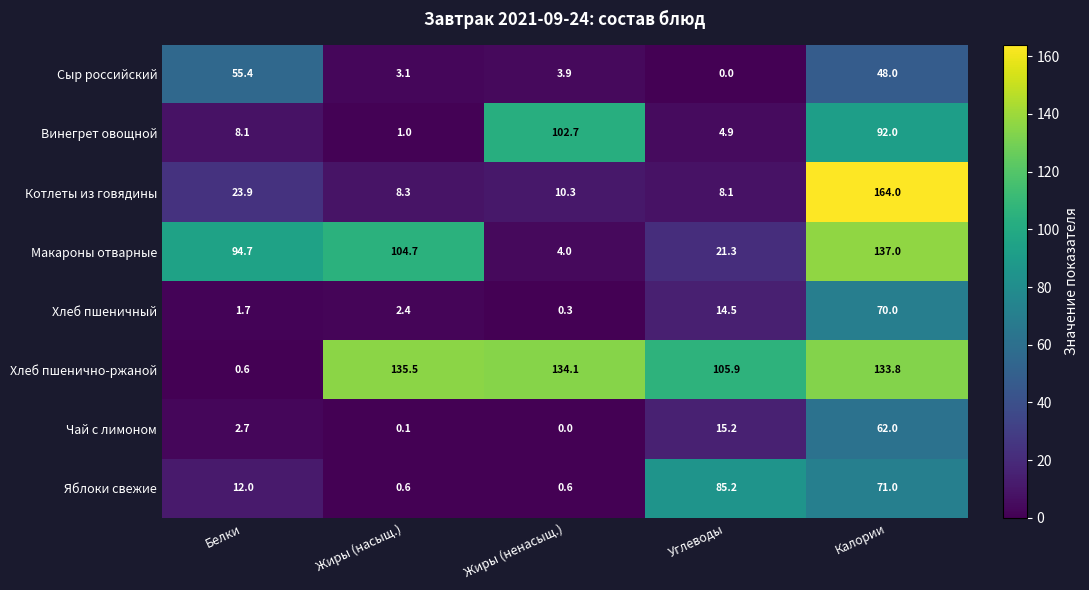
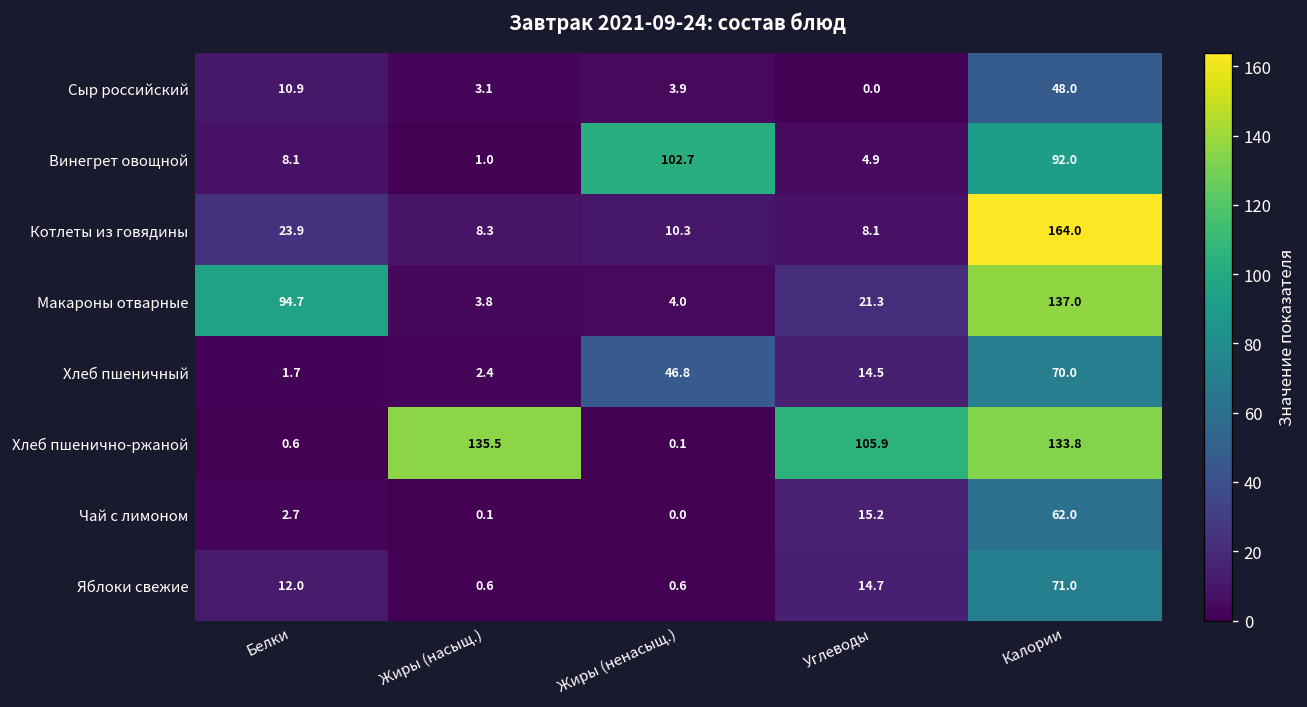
Сыр российский, Белки: 55.4 -> 10.9
Макароны отварные, Жиры (насыщ.): 104.7 -> 3.8
Хлеб пшеничный, Жиры (ненасыщ.): 0.3 -> 46.8
Хлеб пшенично-ржаной, Жиры (ненасыщ.): 134.1 -> 0.1
Яблоки свежие, Углеводы: 85.2 -> 14.7
